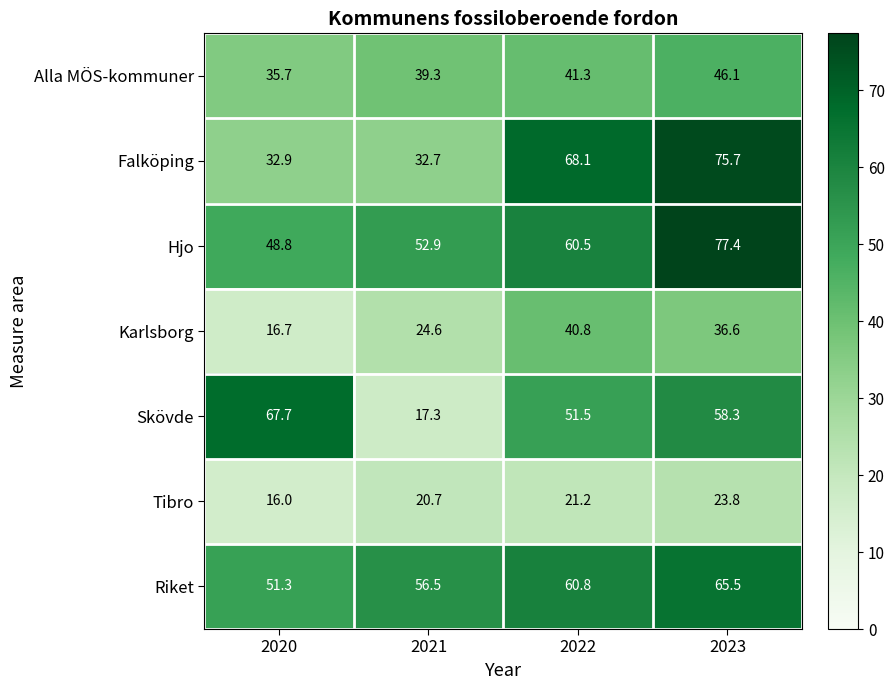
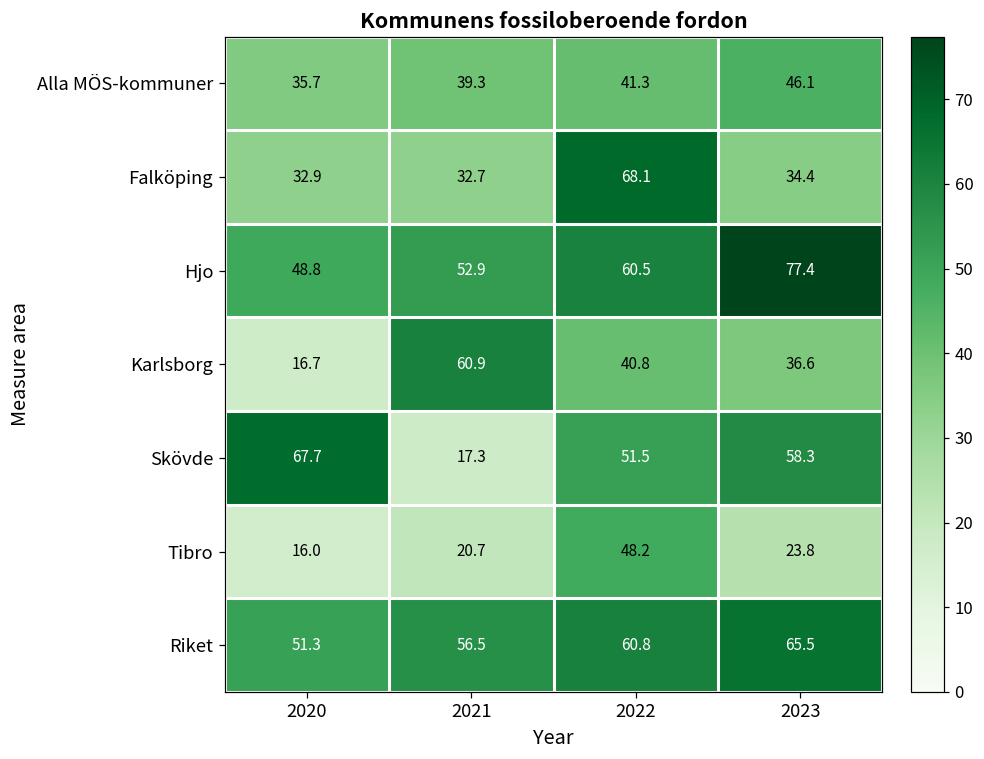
Falköping, 2023: 75.7 -> 34.4
Karlsborg, 2021: 24.6 -> 60.9
Tibro, 2022: 21.2 -> 48.2
